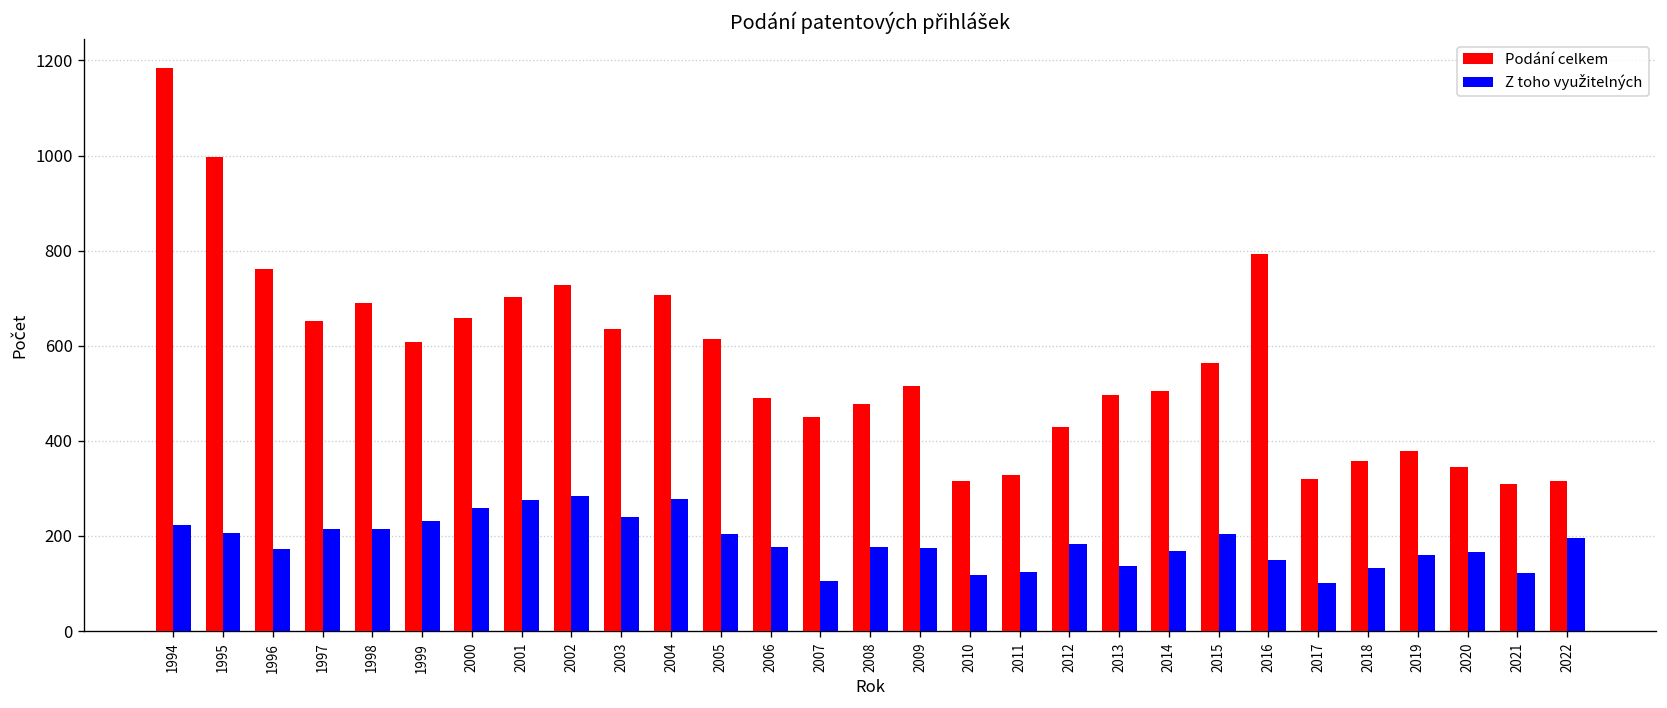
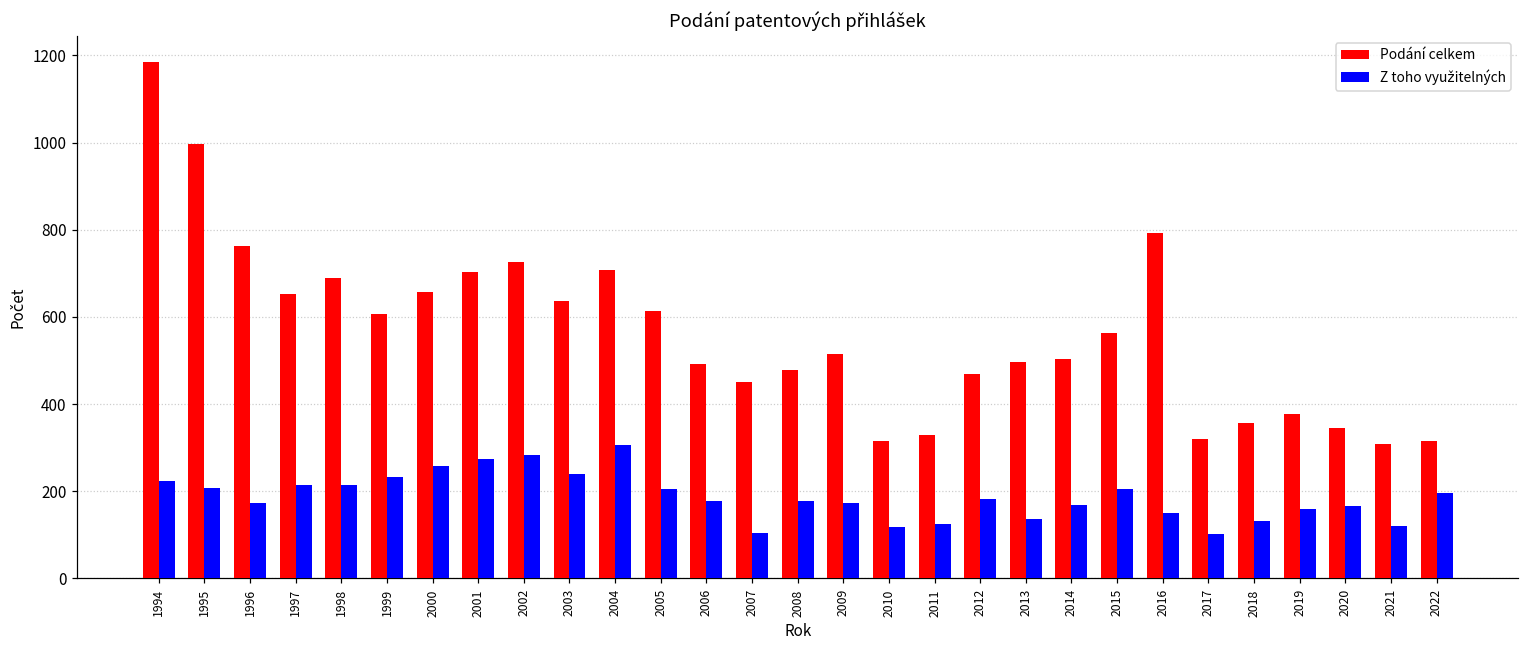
Z toho využitelných, 2004: 280 -> 310
Podání celkem, 2012: 430 -> 470
